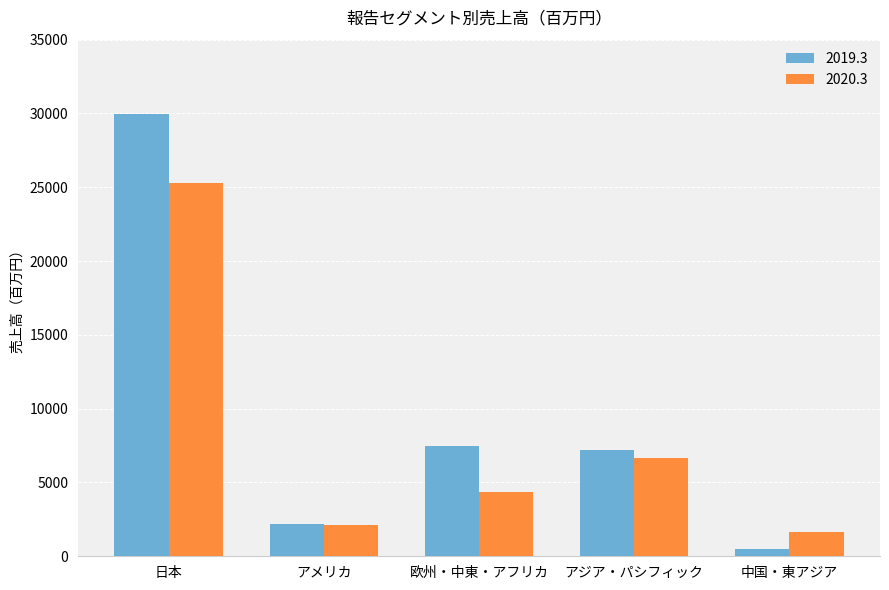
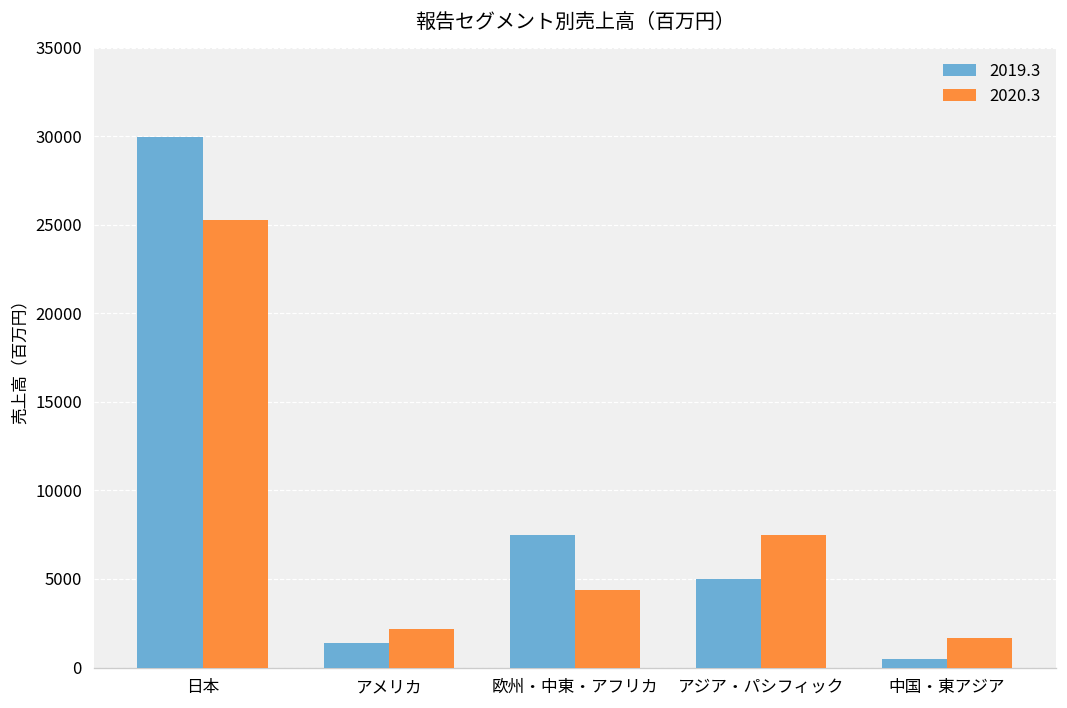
2019.3, アメリカ: 2200 -> 1400
2019.3, アジア・パシフィック: 7200 -> 5000
2020.3, アジア・パシフィック: 6700 -> 7500
